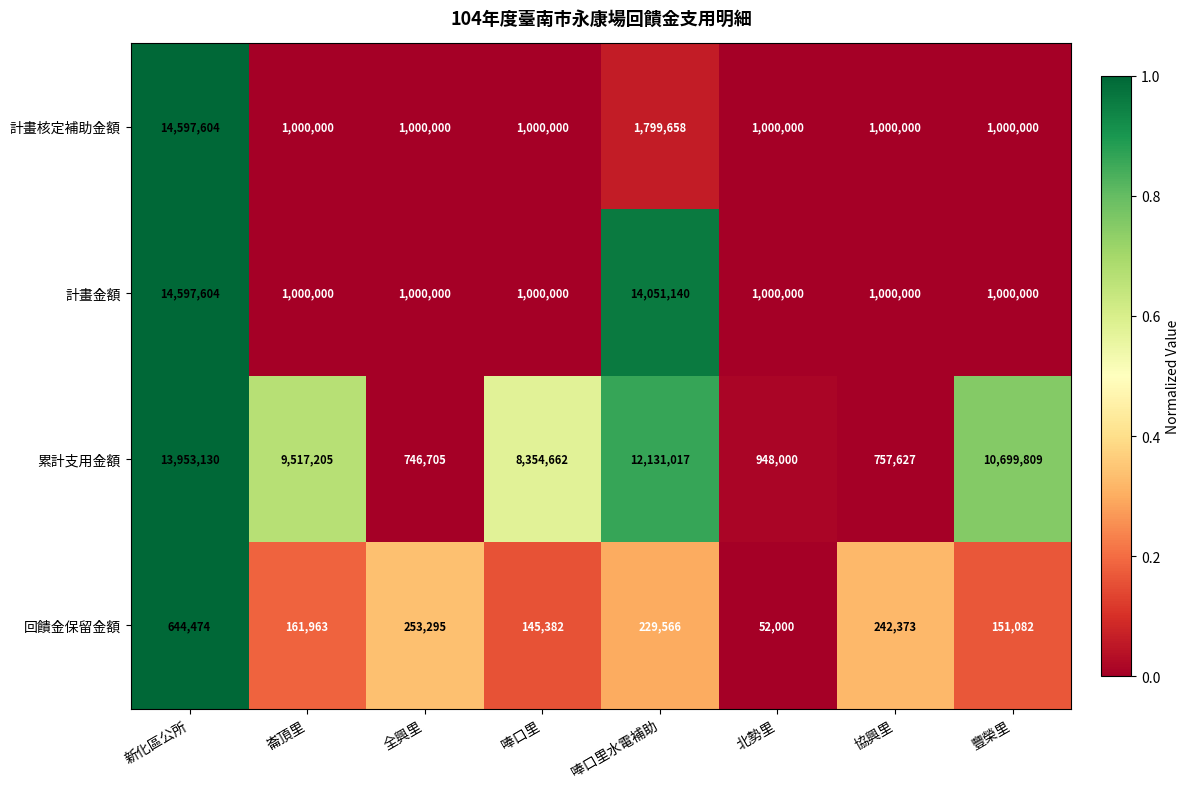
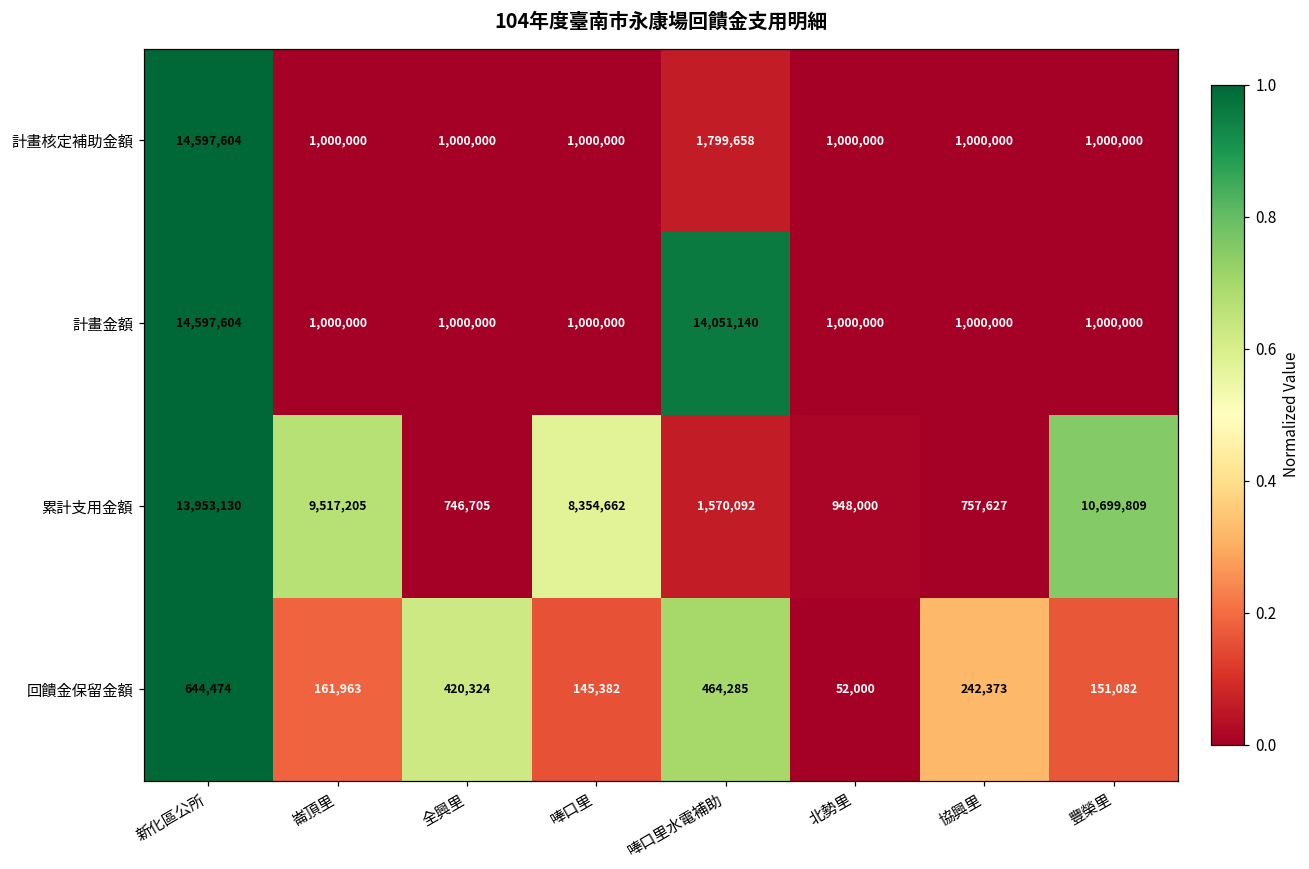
累計支用金額, 唪口里水電補助: 12,131,017 -> 1,570,092
回饋金保留金額, 全興里: 253,295 -> 420,324
回饋金保留金額, 唪口里水電補助: 229,566 -> 464,285
